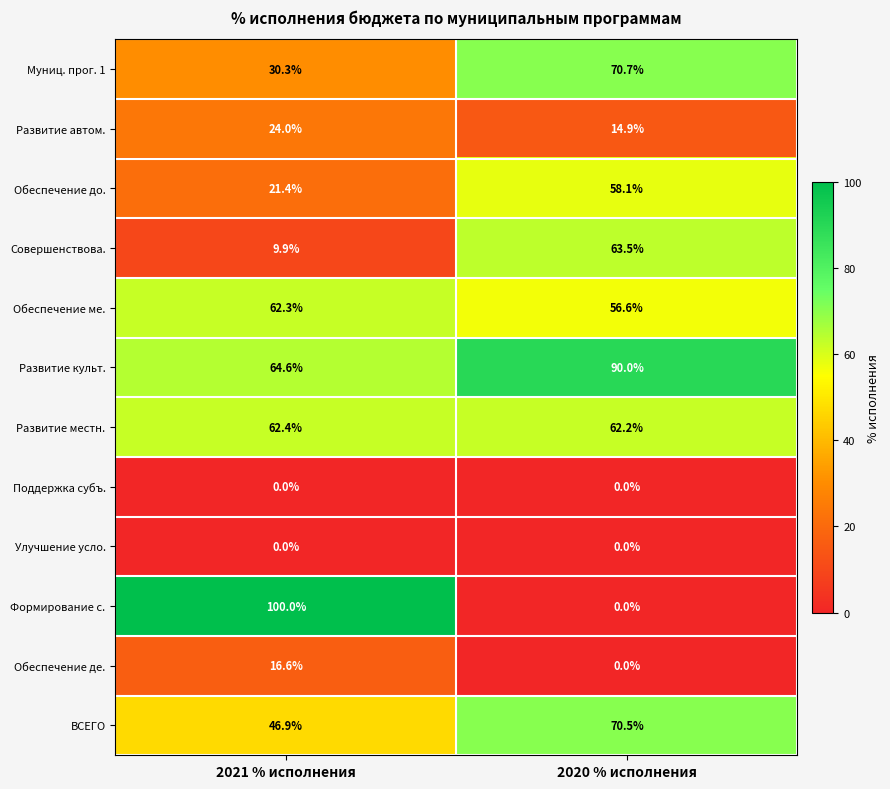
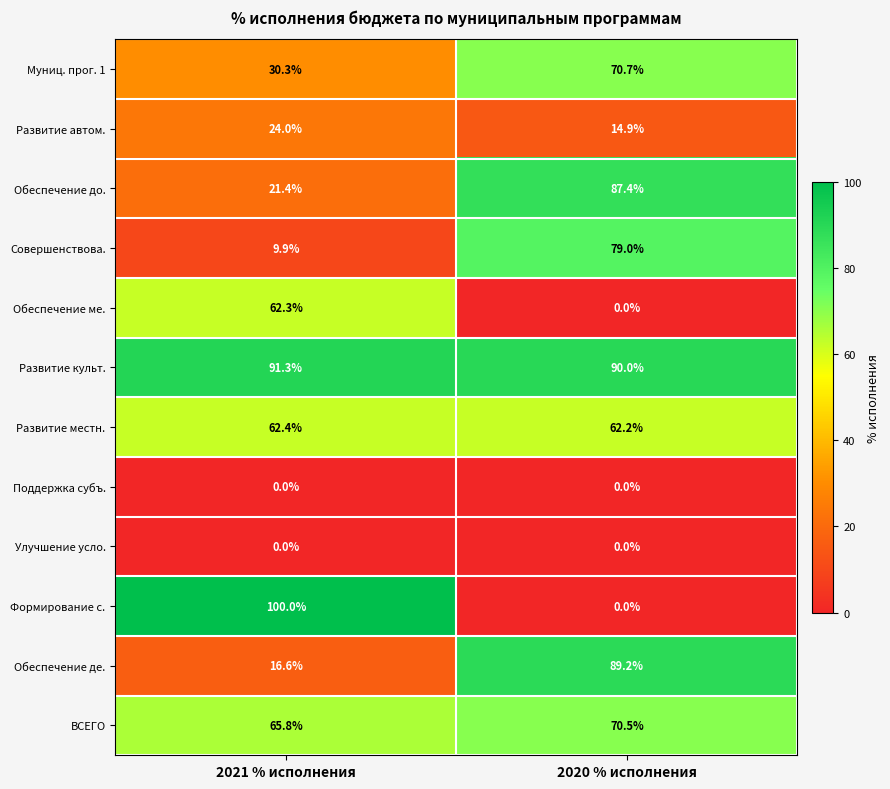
Обеспечение до., 2020 % исполнения: 58.1% -> 87.4%
Совершенствова., 2020 % исполнения: 63.5% -> 79.0%
Обеспечение ме., 2020 % исполнения: 56.6% -> 0.0%
Развитие культ., 2021 % исполнения: 64.6% -> 91.3%
Обеспечение де., 2020 % исполнения: 0.0% -> 89.2%
ВСЕГО, 2021 % исполнения: 46.9% -> 65.8%
